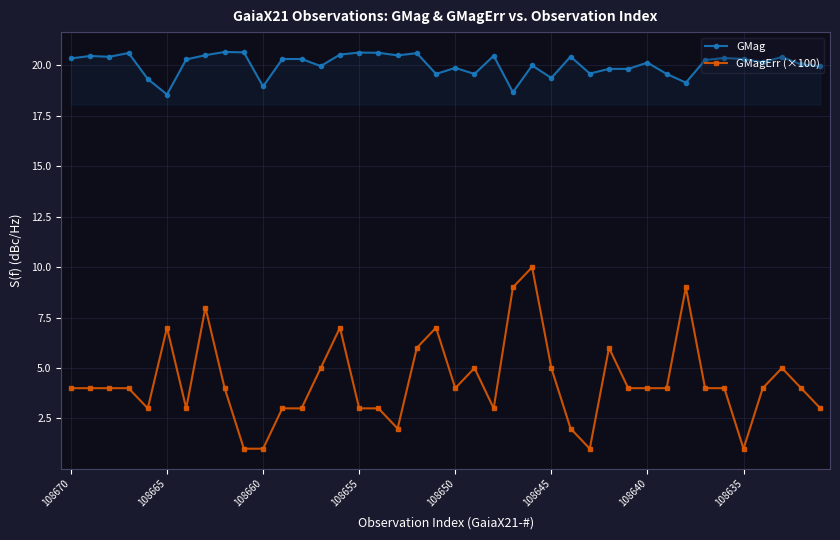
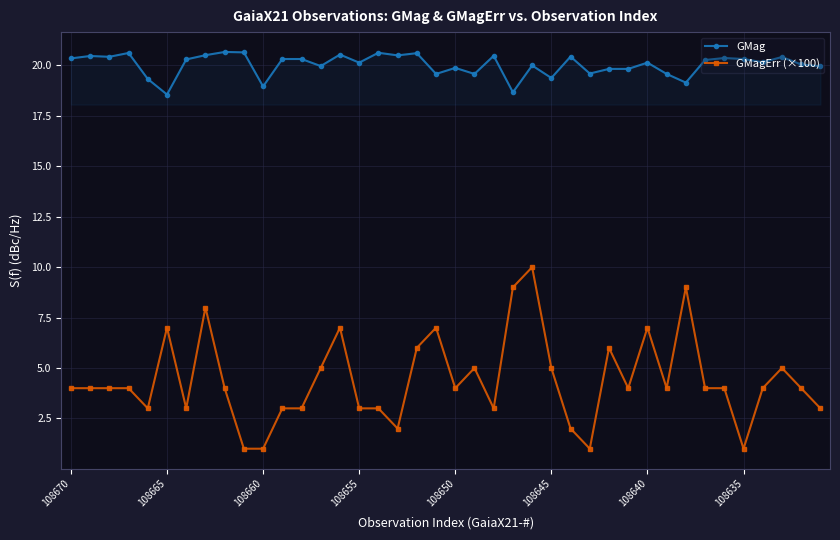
GMag, 108655: 20.6 -> 20.1
GMagErr (×100), 108640: 4.0 -> 7.0
